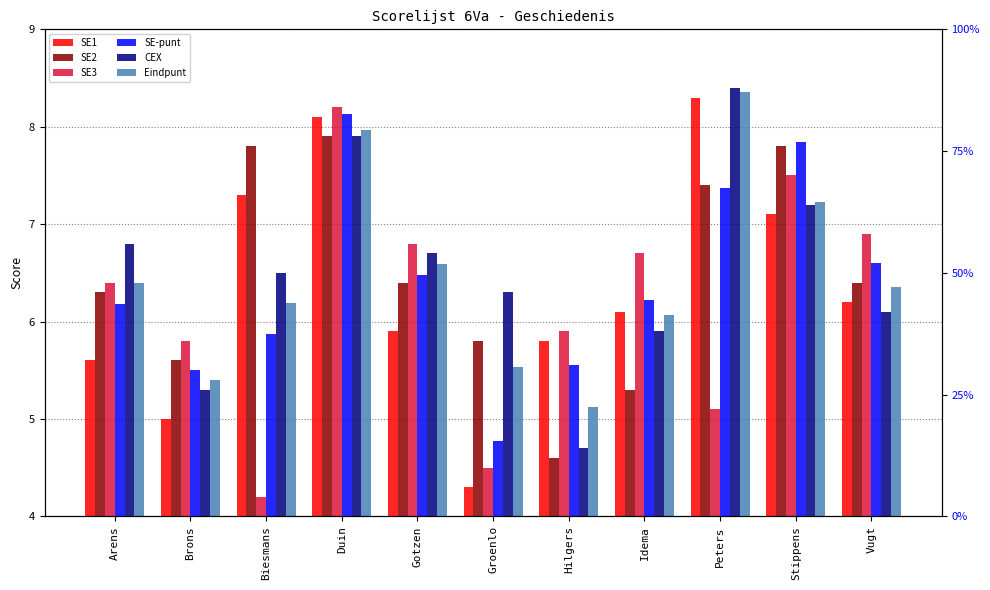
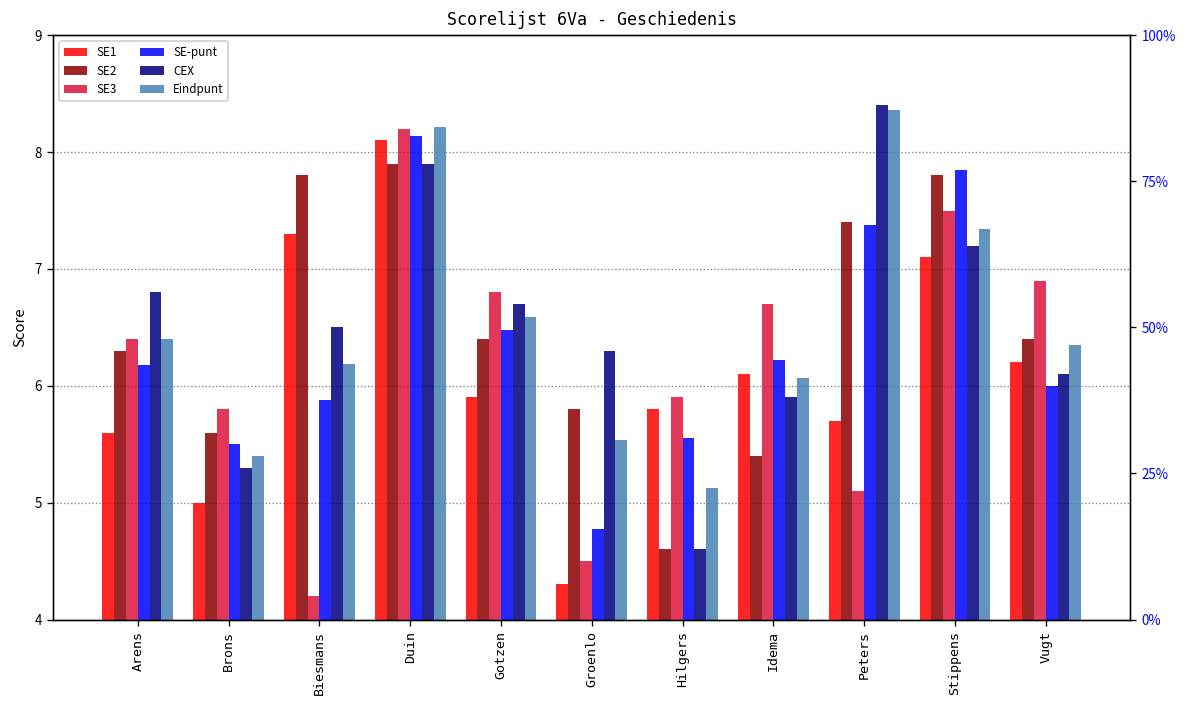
Eindpunt, Duin: 8.0 -> 8.2
CEX, Hilgers: 4.7 -> 4.6
SE2, Idema: 5.3 -> 5.4
SE1, Peters: 8.3 -> 5.7
Eindpunt, Stippens: 7.2 -> 7.3
SE-punt, Vugt: 6.6 -> 6.0
